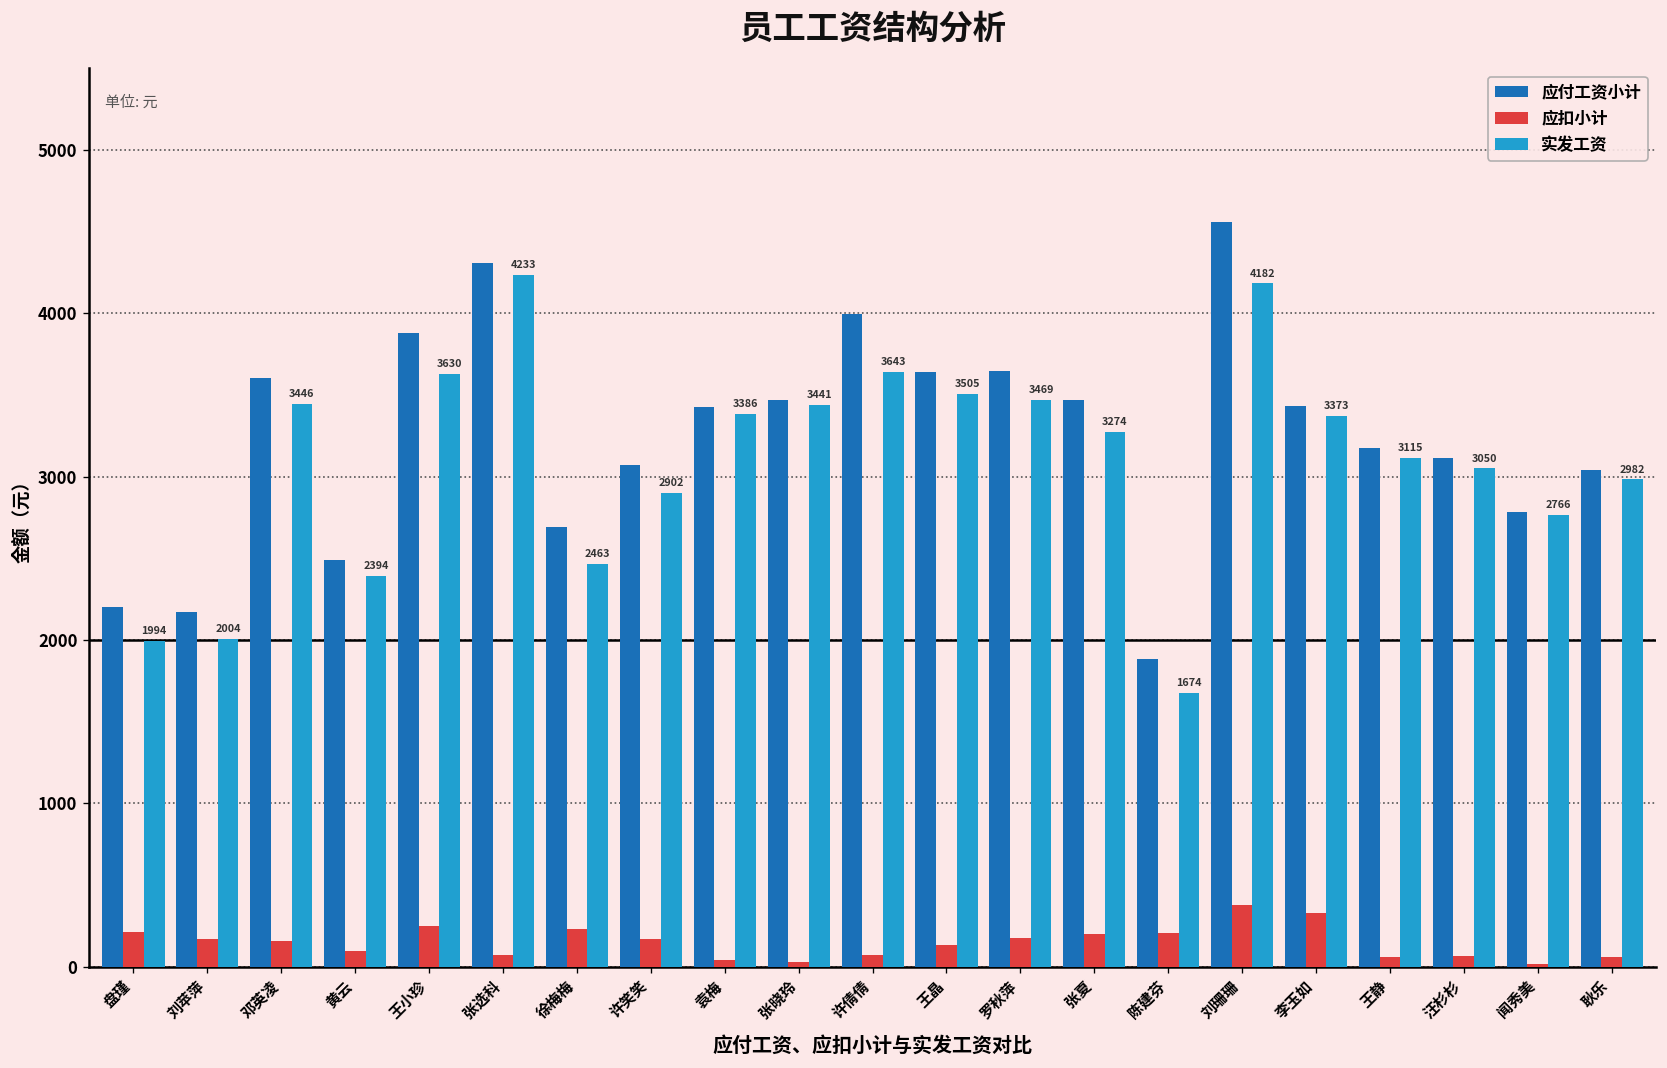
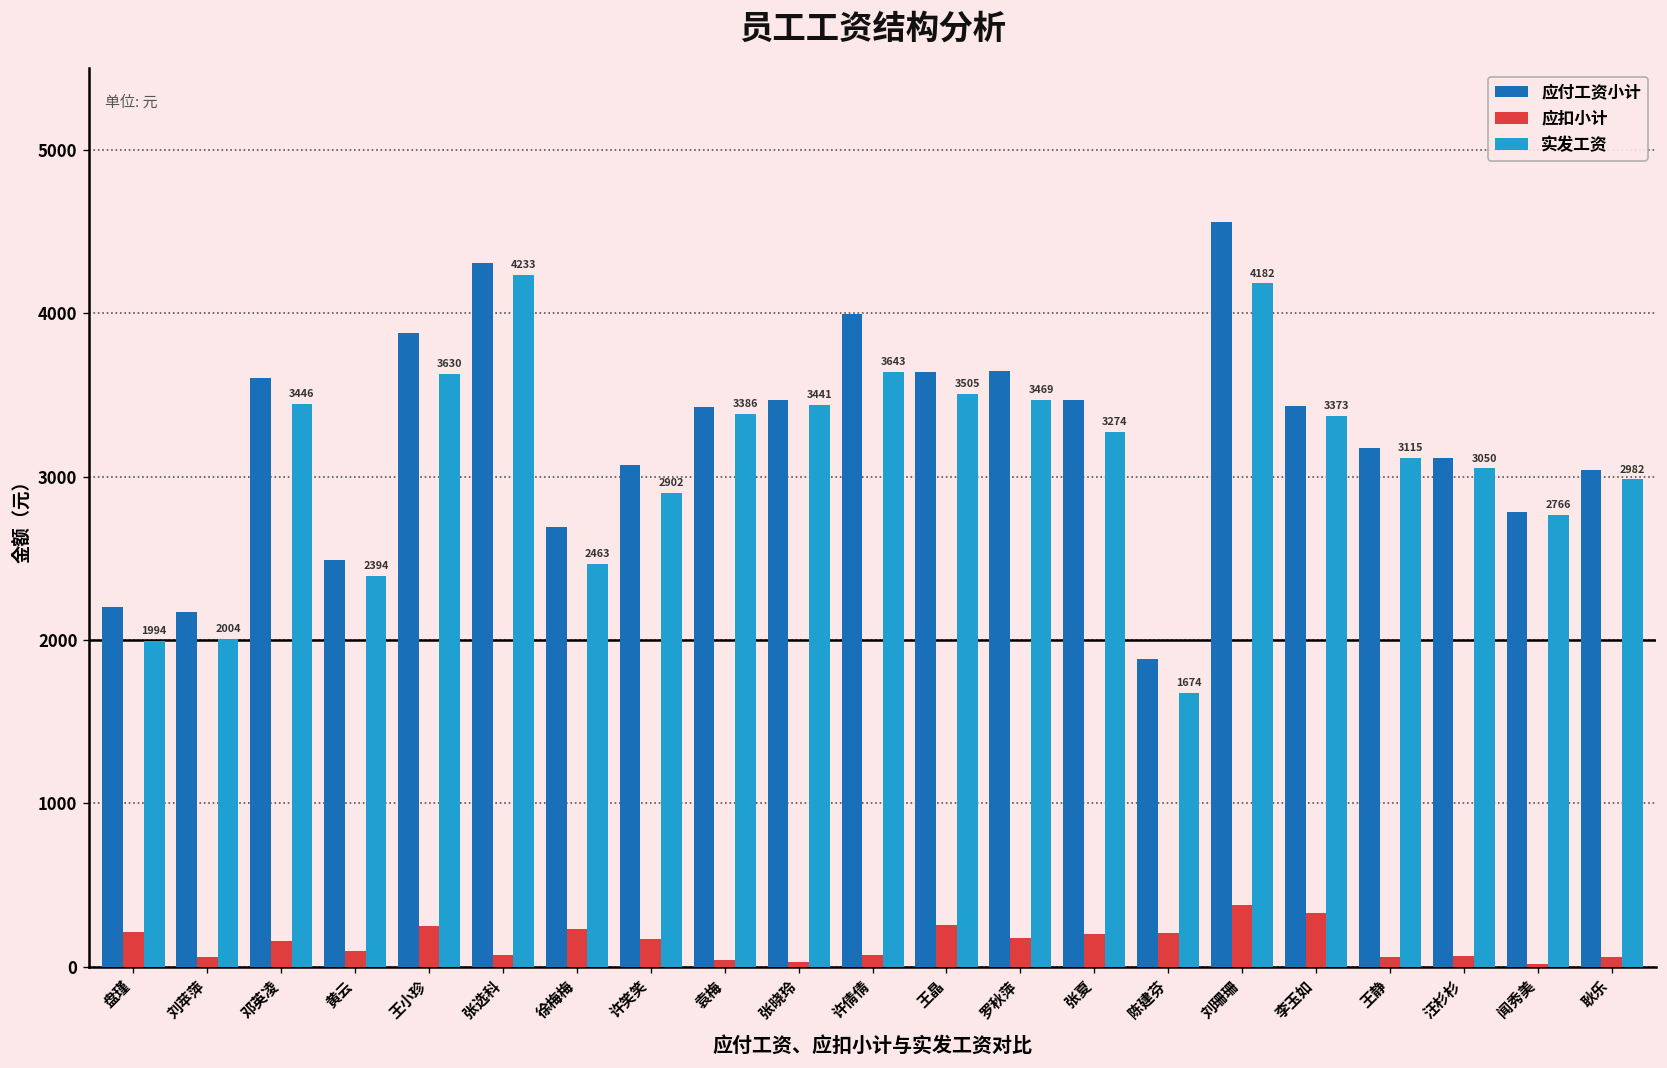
应扣小计, 刘苹萍: 170 -> 60
应扣小计, 王晶: 140 -> 260
